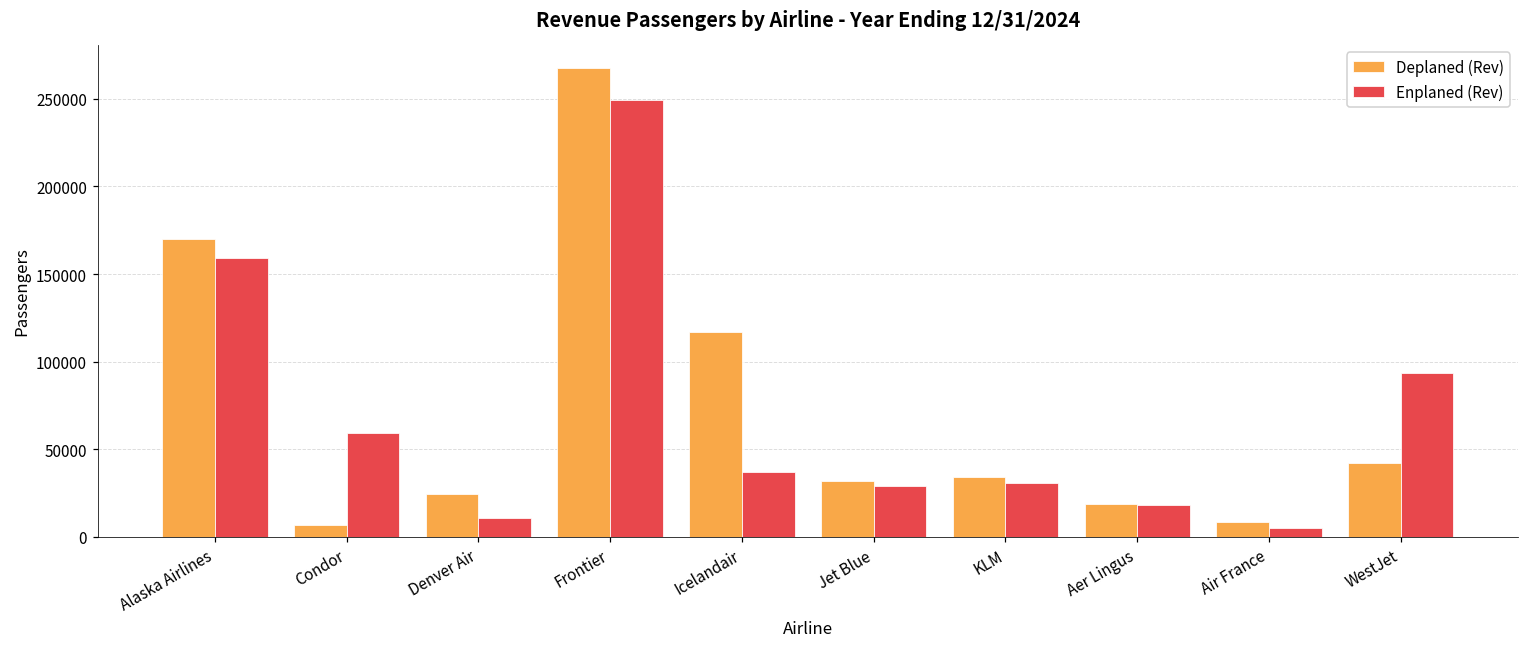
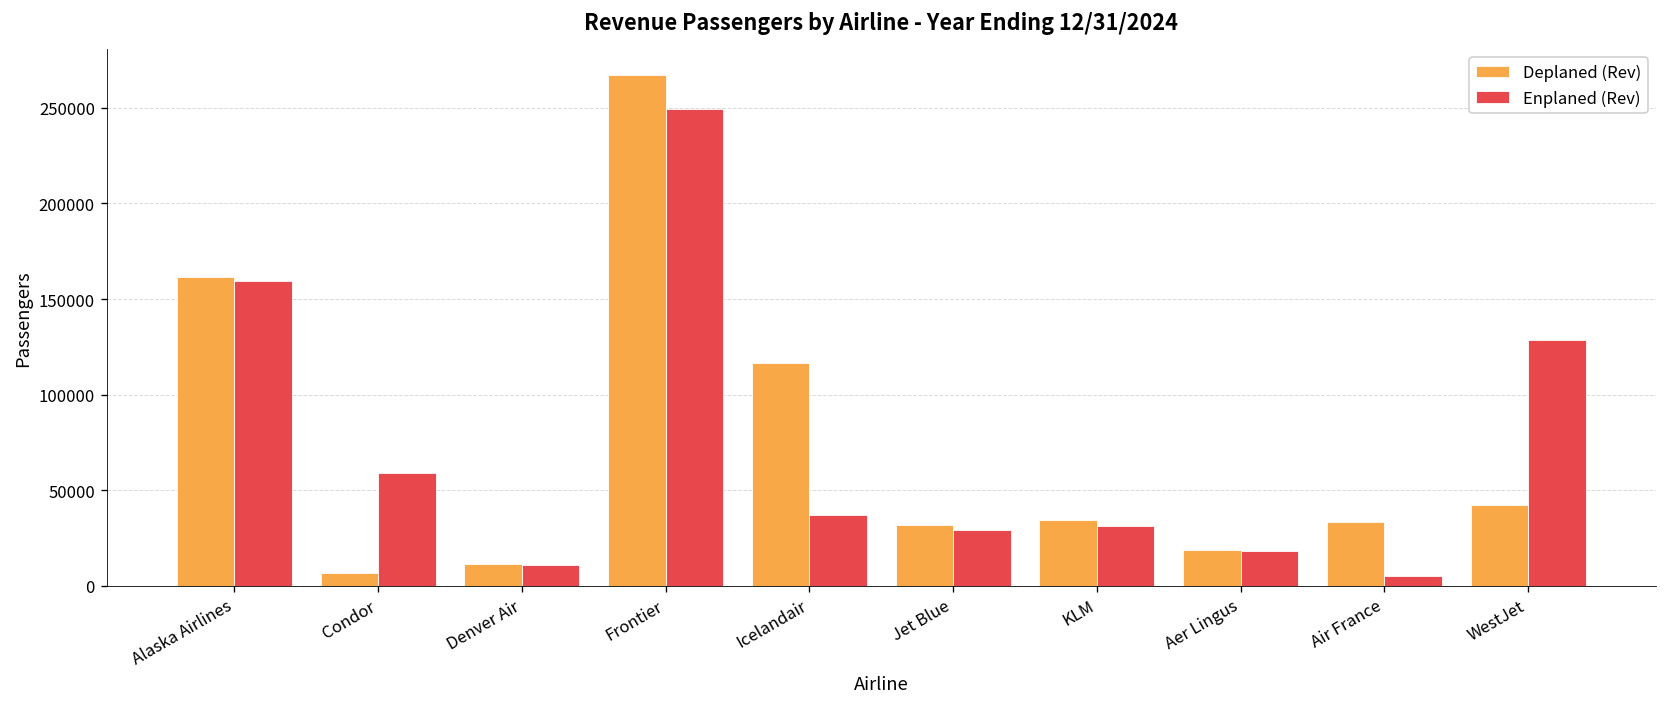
Deplaned (Rev), Alaska Airlines: 170000 -> 161000
Deplaned (Rev), Denver Air: 24000 -> 11000
Deplaned (Rev), Air France: 9000 -> 33000
Enplaned (Rev), WestJet: 93000 -> 129000
